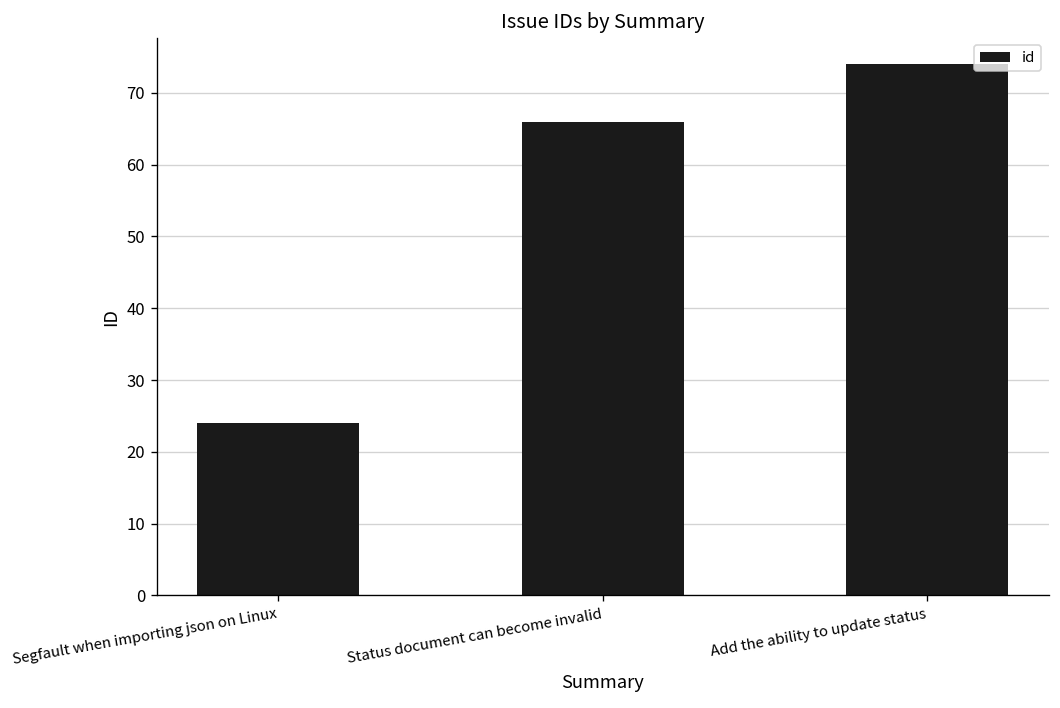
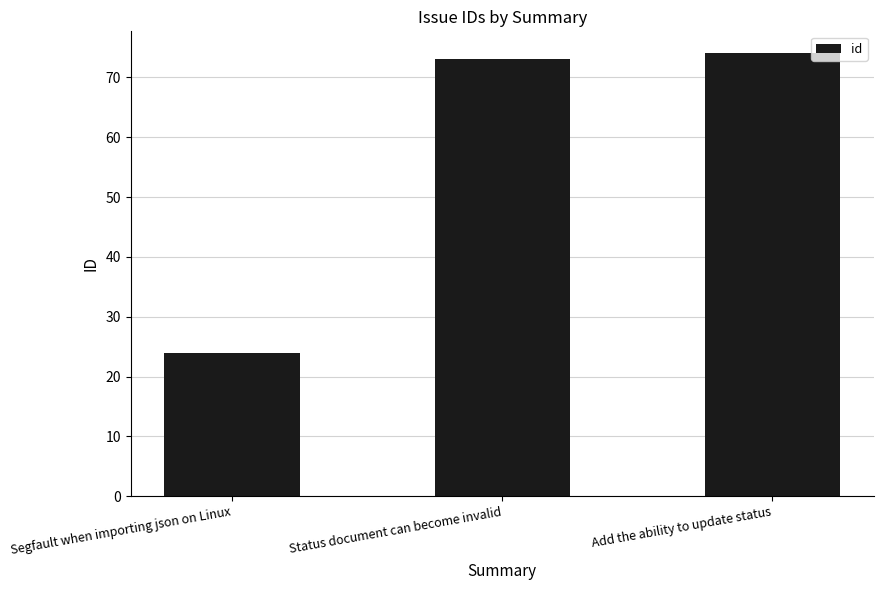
Status document can become invalid: 66 -> 73
